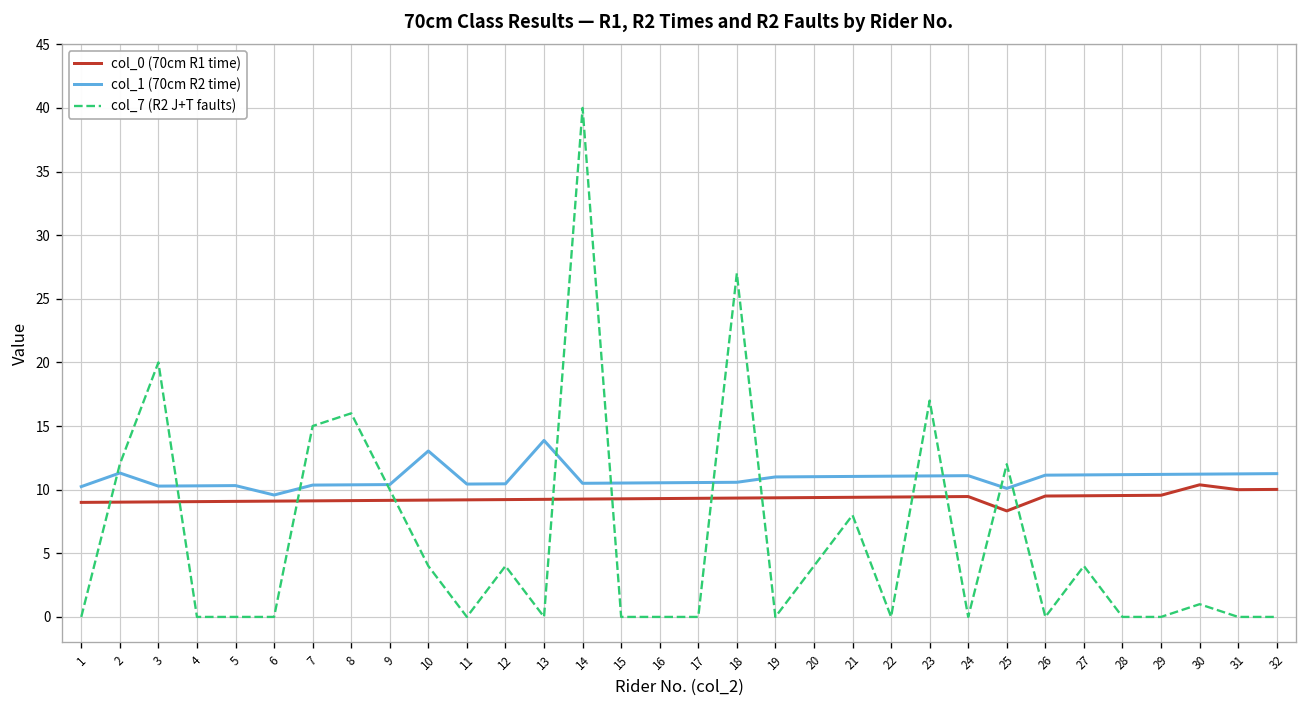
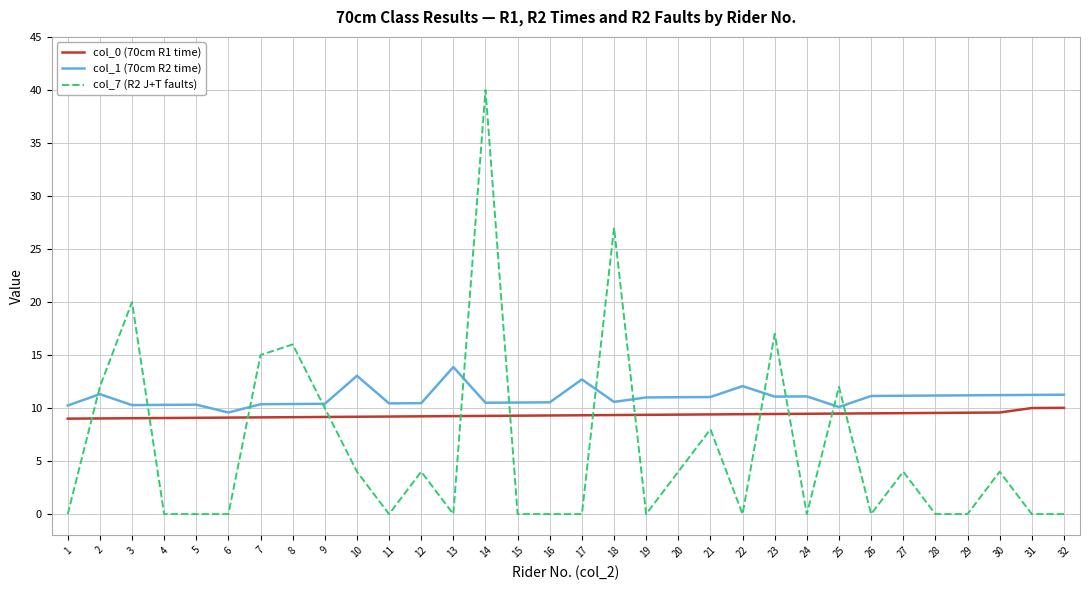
col_1 (70cm R2 time), 17: 10.6 -> 12.7
col_1 (70cm R2 time), 22: 11.1 -> 12.1
col_0 (70cm R1 time), 25: 8.3 -> 9.5
col_0 (70cm R1 time), 30: 10.4 -> 9.6
col_7 (R2 J+T faults), 30: 1 -> 4
